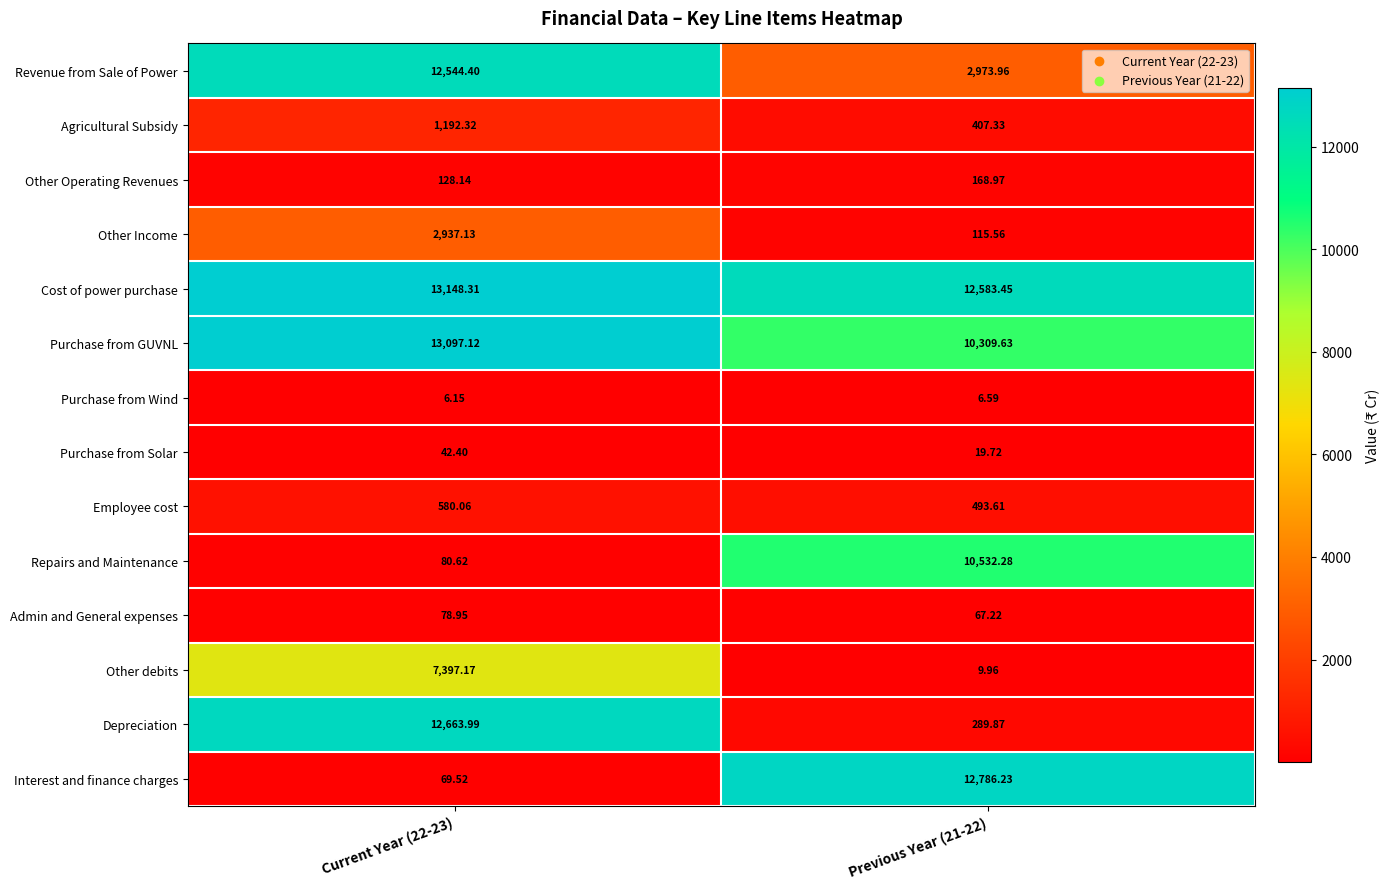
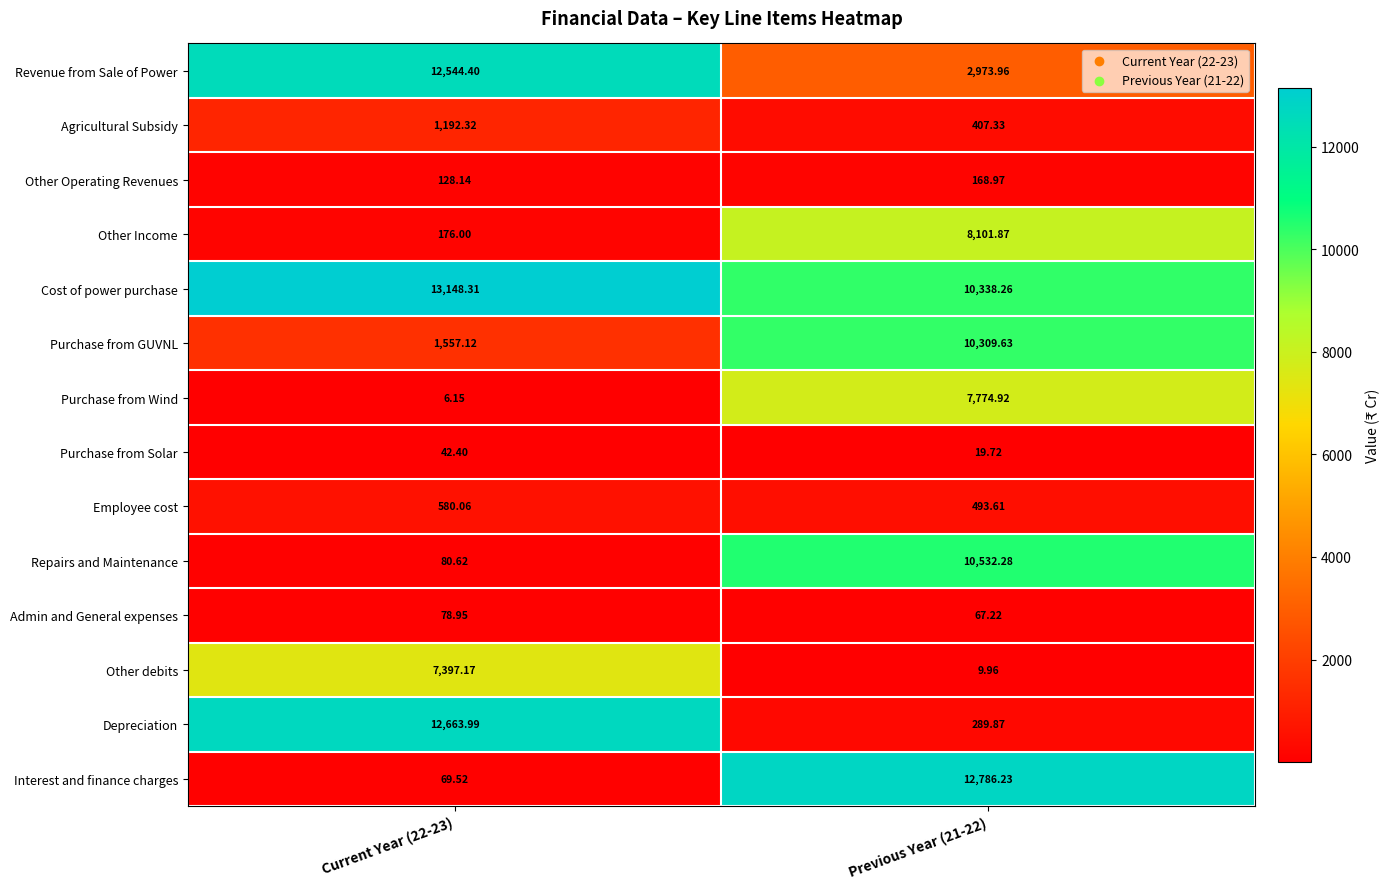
Other Income, Current Year (22-23): 2,937.13 -> 176.00
Other Income, Previous Year (21-22): 115.56 -> 8,101.87
Cost of power purchase, Previous Year (21-22): 12,583.45 -> 10,338.26
Purchase from GUVNL, Current Year (22-23): 13,097.12 -> 1,557.12
Purchase from Wind, Previous Year (21-22): 6.59 -> 7,774.92
